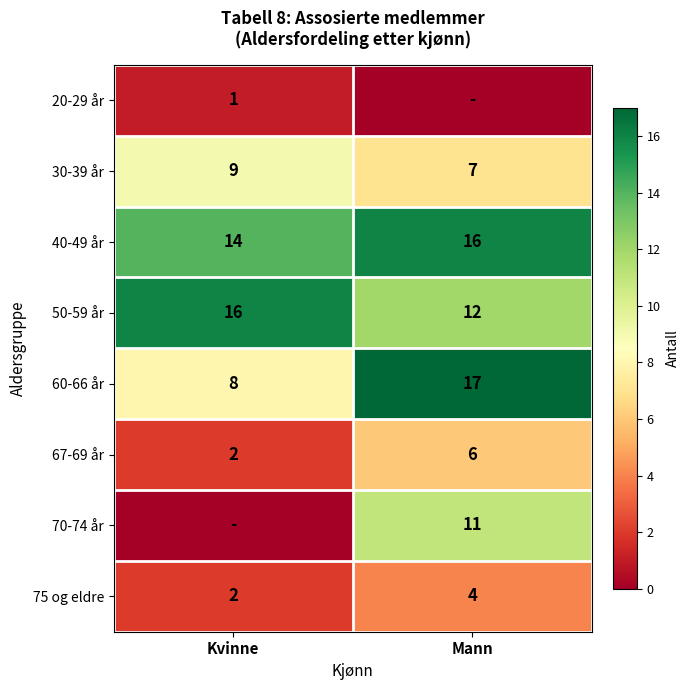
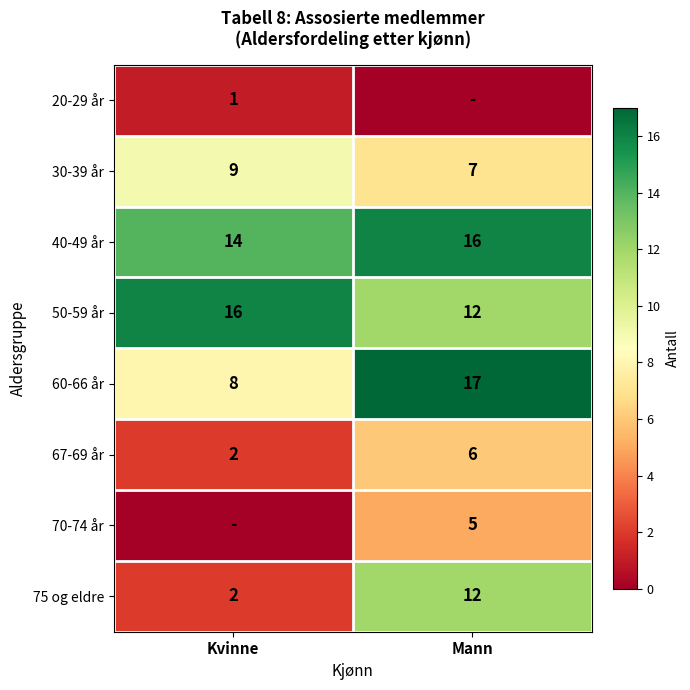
70-74 år, Mann: 11 -> 5
75 og eldre, Mann: 4 -> 12
